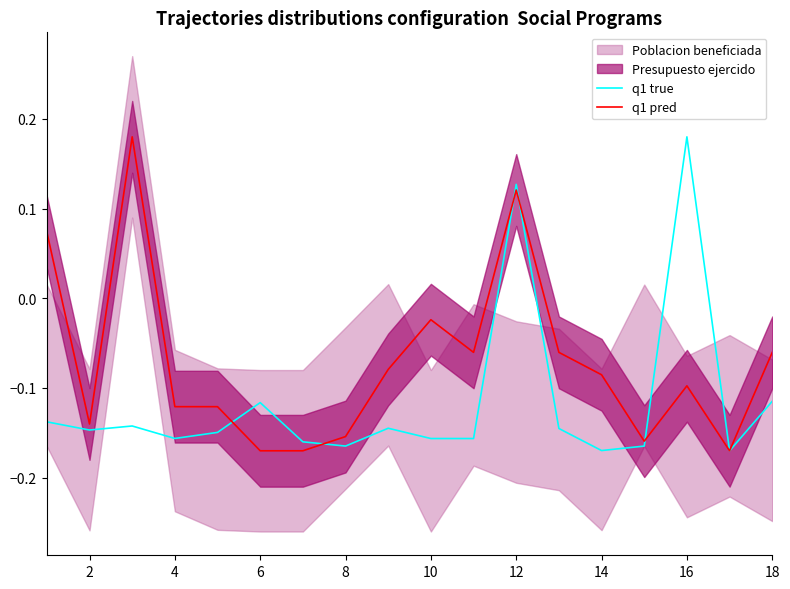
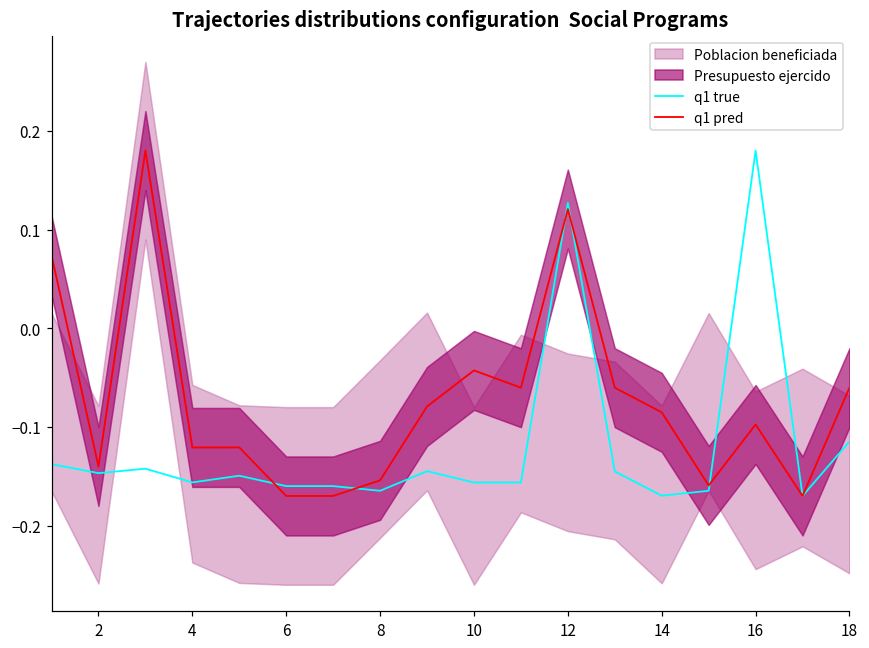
q1 true, 6: -0.12 -> -0.16
q1 pred, 10: -0.02 -> -0.04
